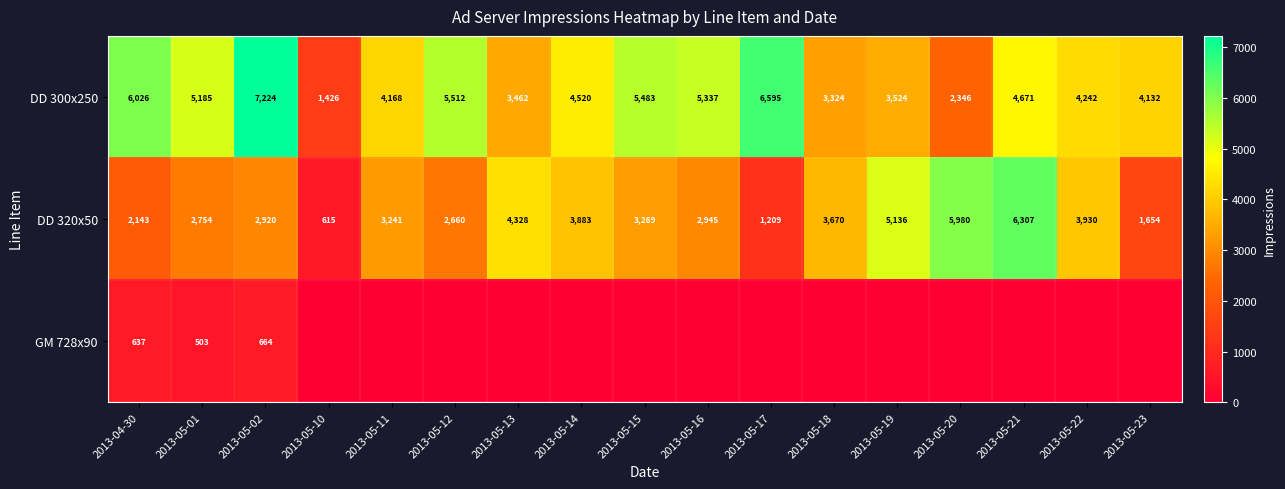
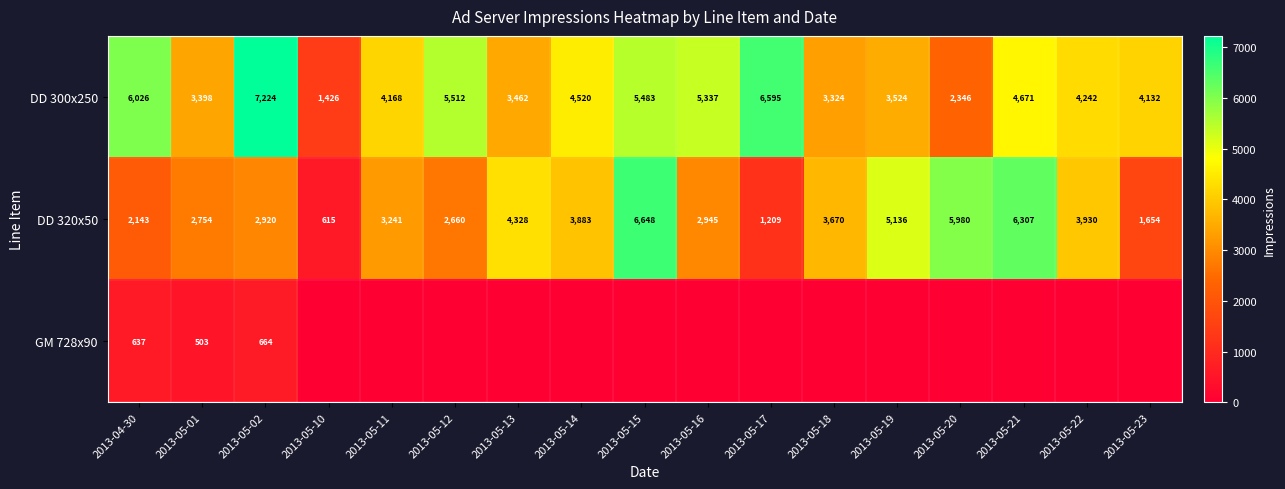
DD 300x250, 2013-05-01: 5,185 -> 3,398
DD 320x50, 2013-05-15: 3,269 -> 6,648
